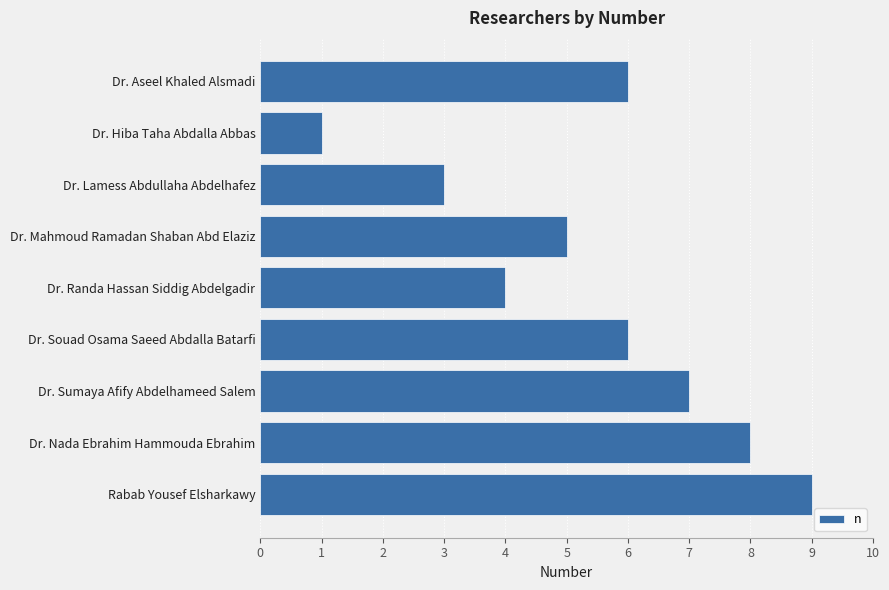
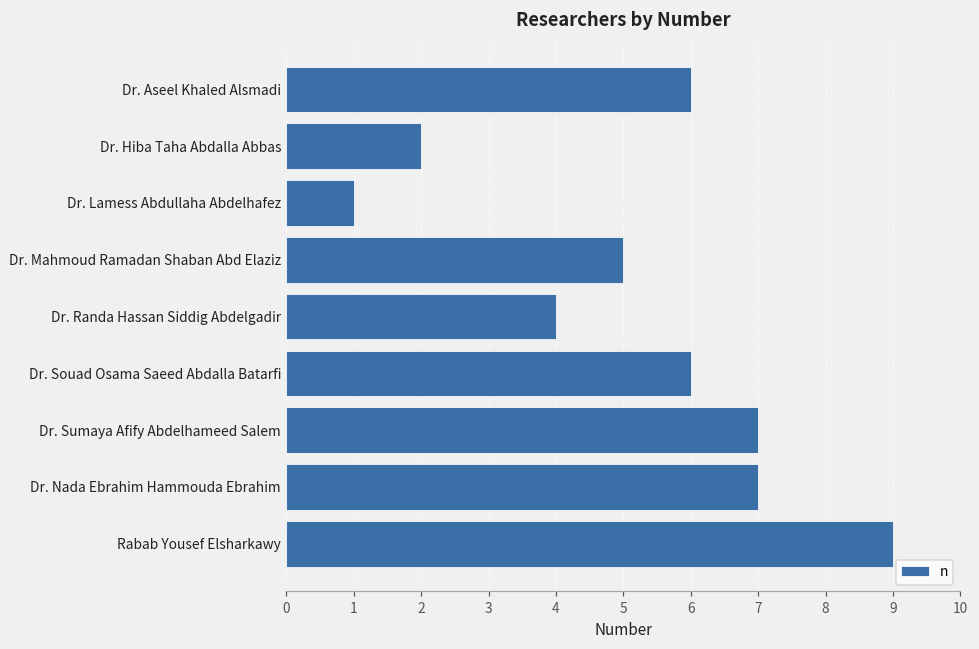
Dr. Hiba Taha Abdalla Abbas: 1 -> 2
Dr. Lamess Abdullaha Abdelhafez: 3 -> 1
Dr. Nada Ebrahim Hammouda Ebrahim: 8 -> 7
